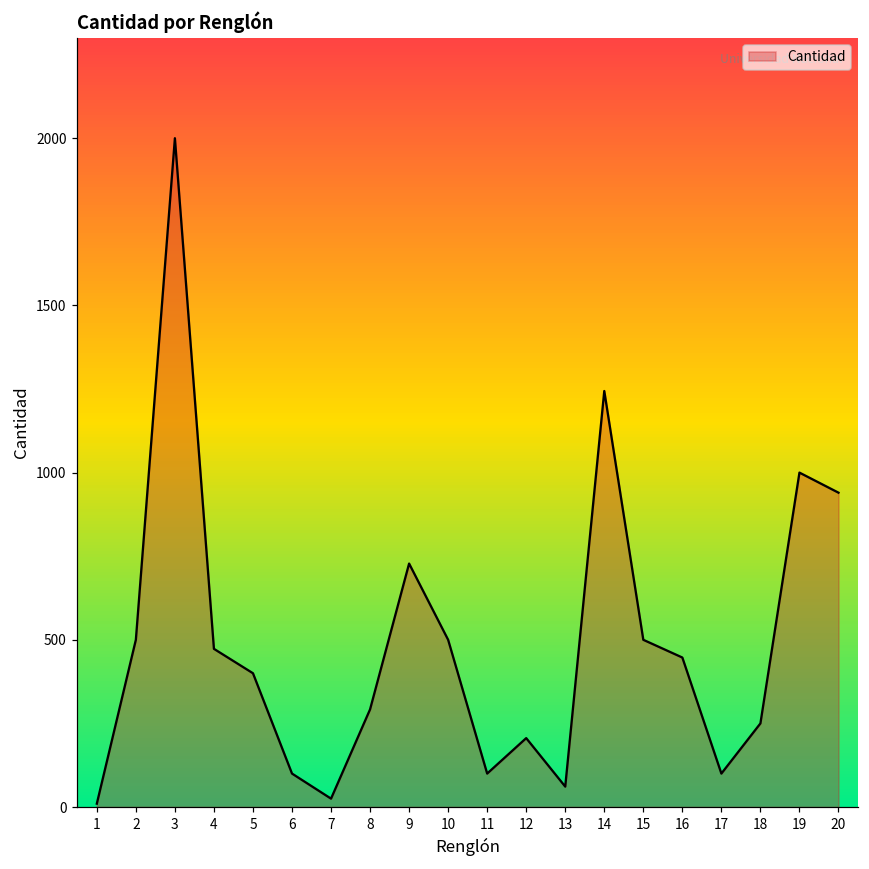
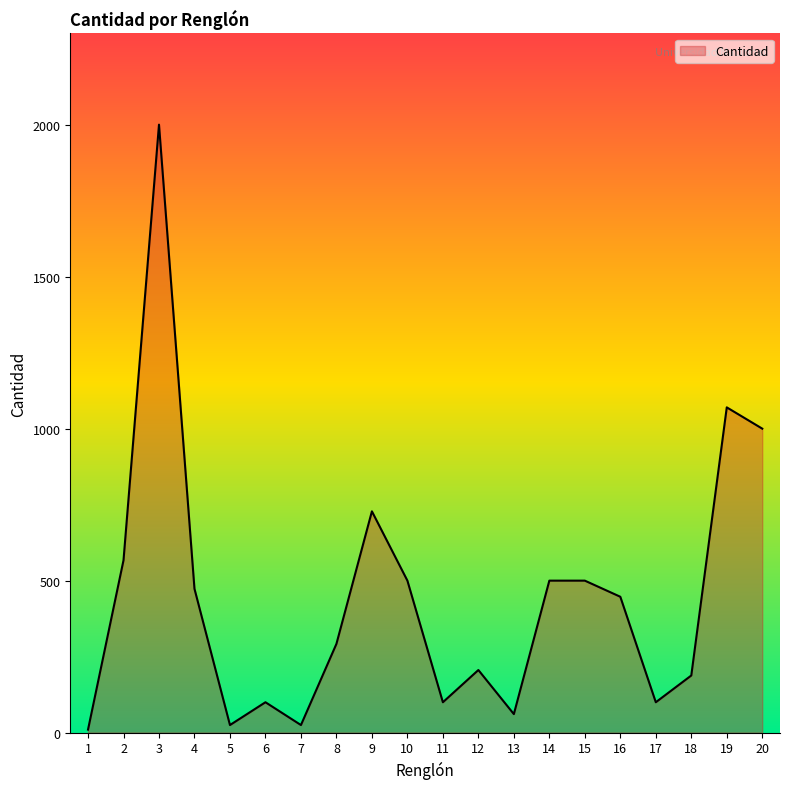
2: 500 -> 570
5: 400 -> 30
14: 1240 -> 500
18: 250 -> 190
19: 1000 -> 1070
20: 940 -> 1000
